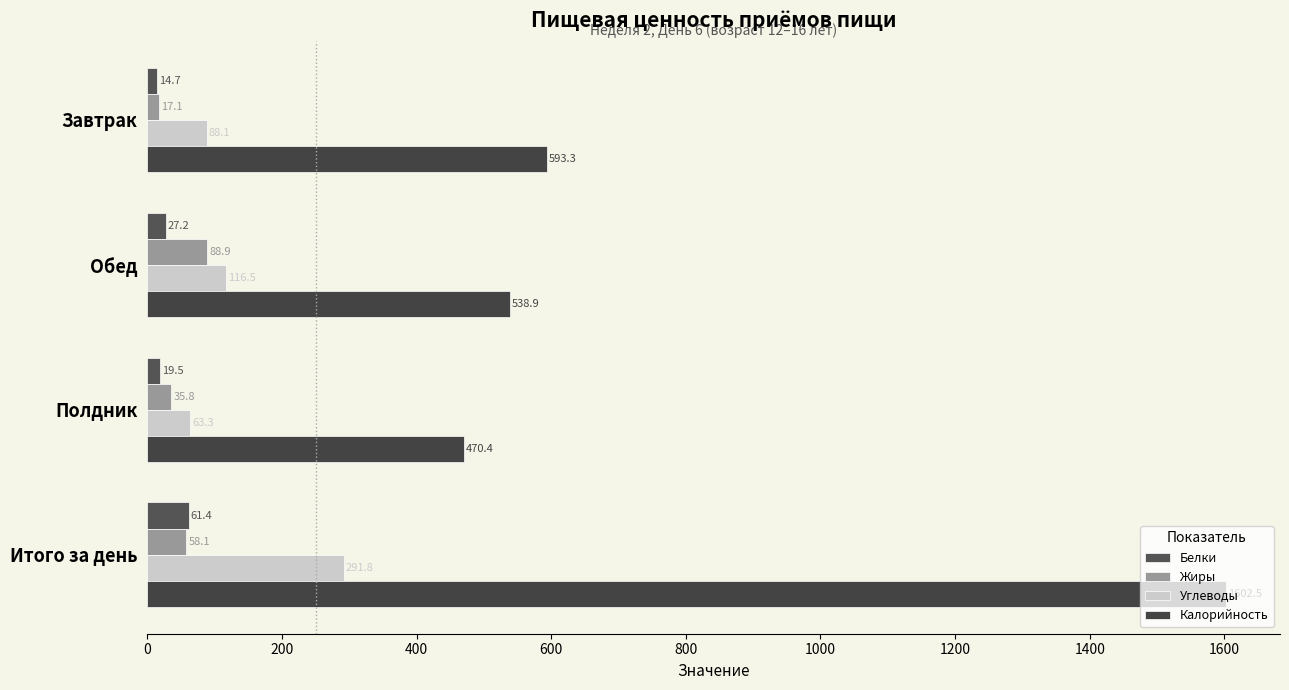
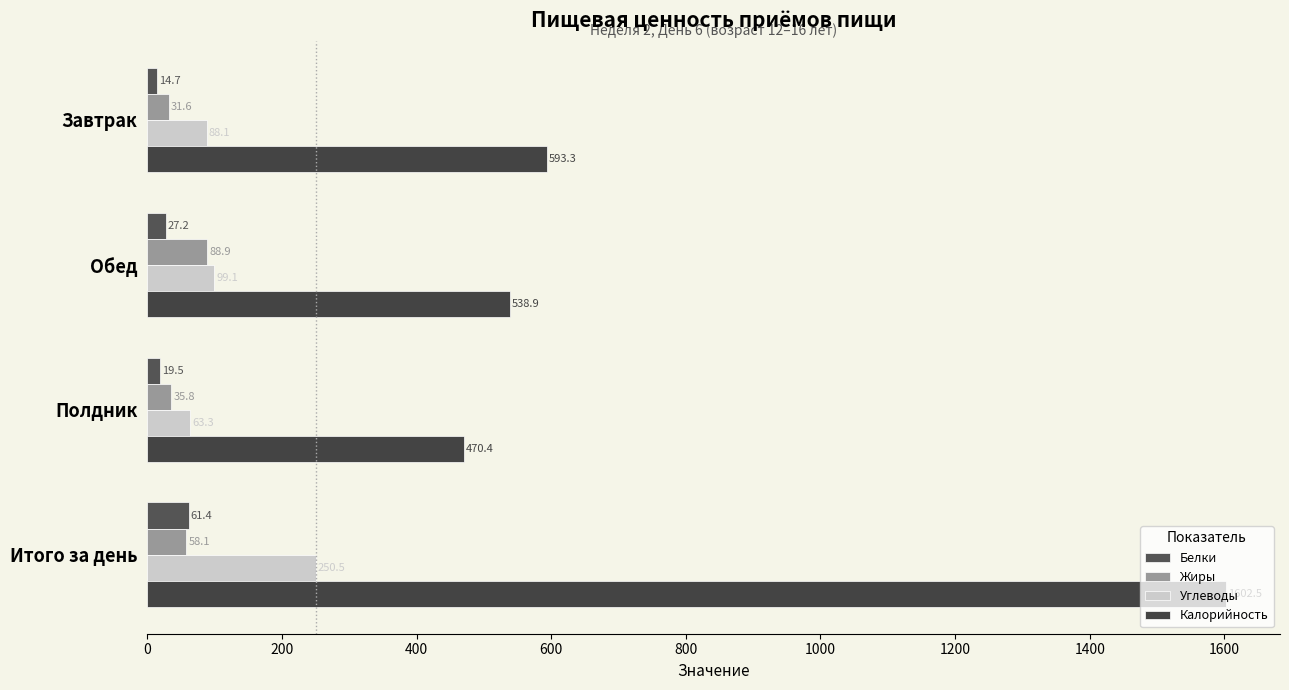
Жиры, Завтрак: 17.1 -> 31.6
Углеводы, Обед: 120 -> 100
Углеводы, Итого за день: 290 -> 250
